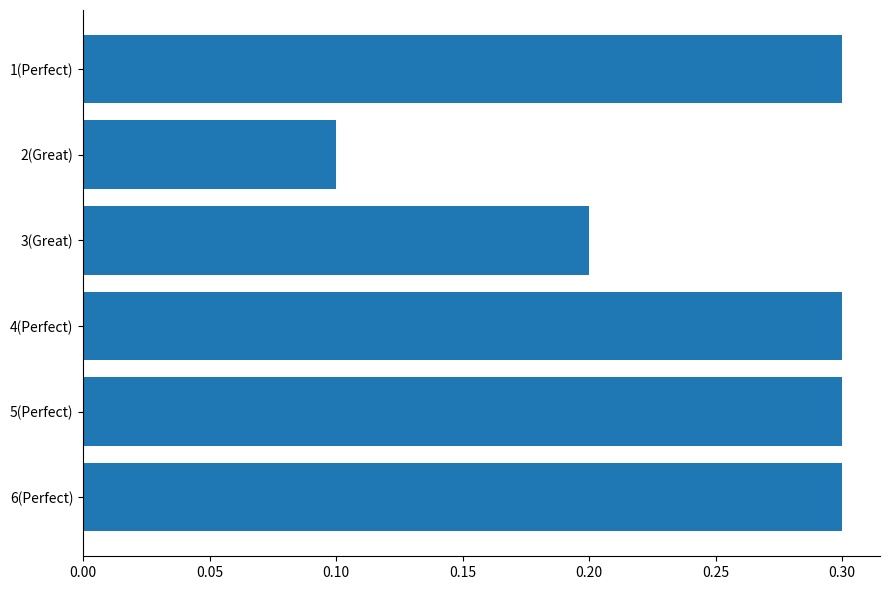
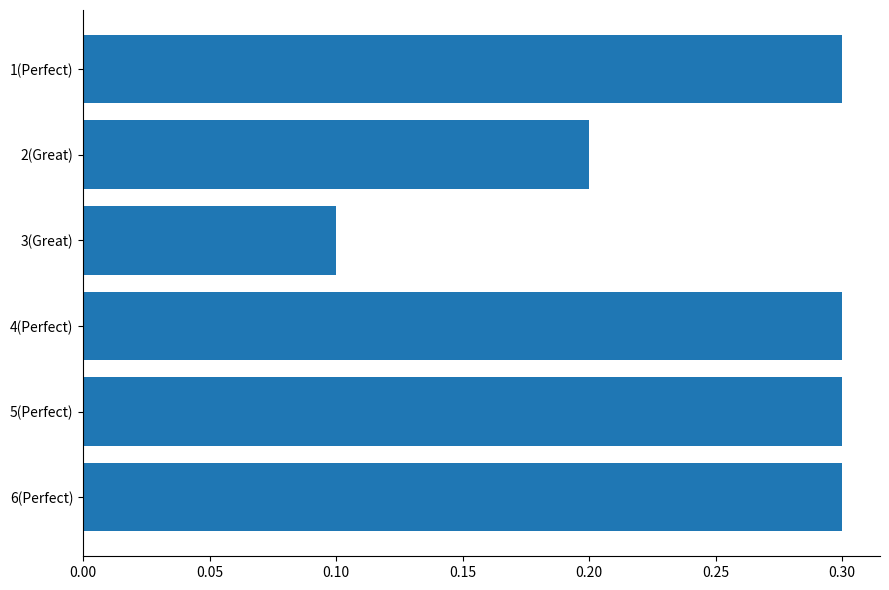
2(Great): 0.1 -> 0.2
3(Great): 0.2 -> 0.1
